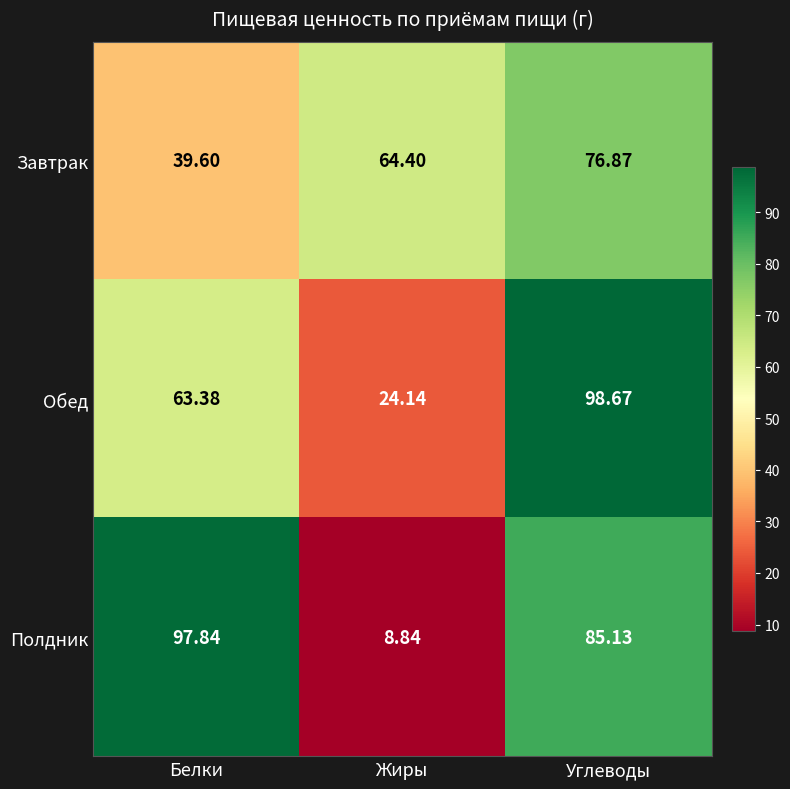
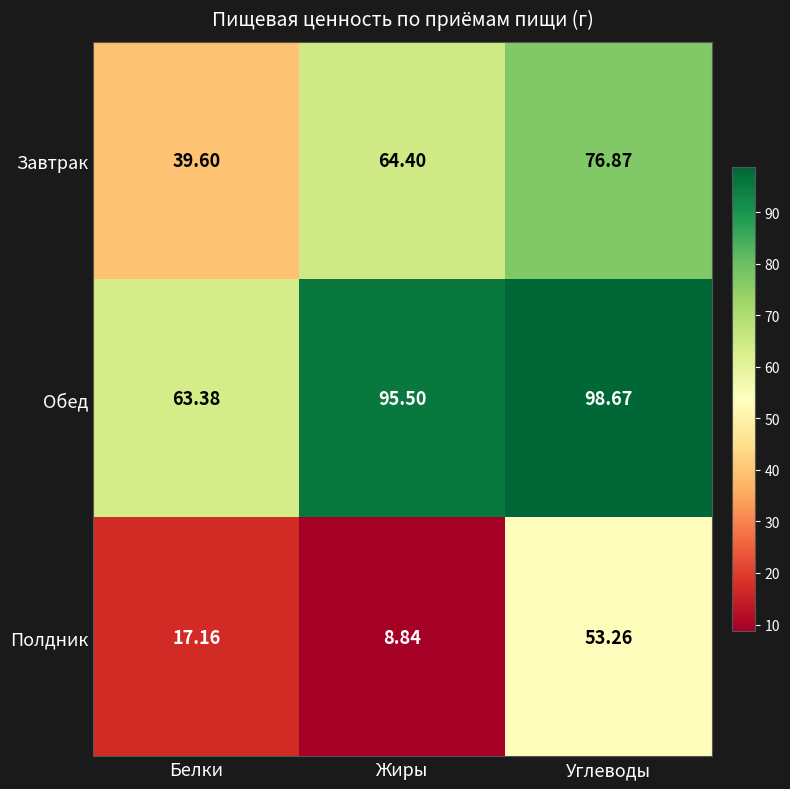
Обед, Жиры: 24.14 -> 95.50
Полдник, Белки: 97.84 -> 17.16
Полдник, Углеводы: 85.13 -> 53.26
